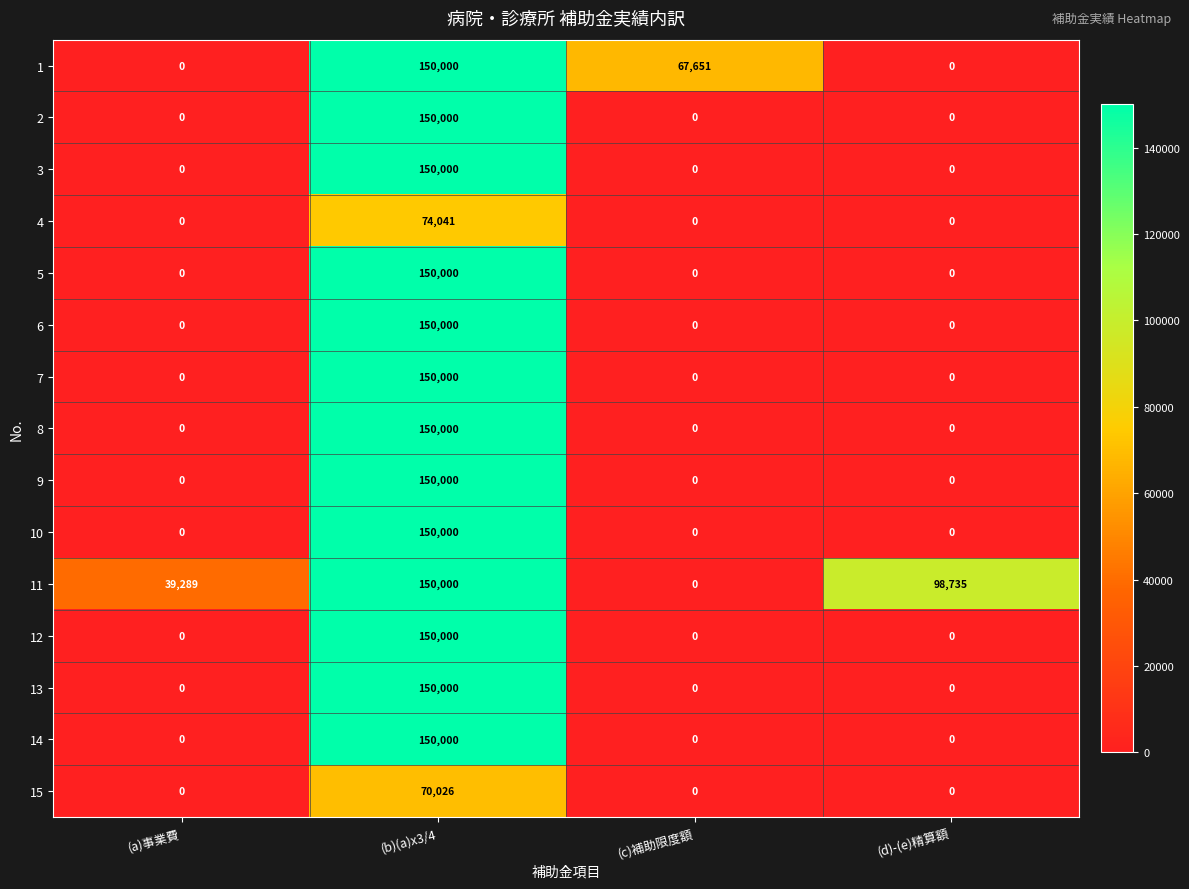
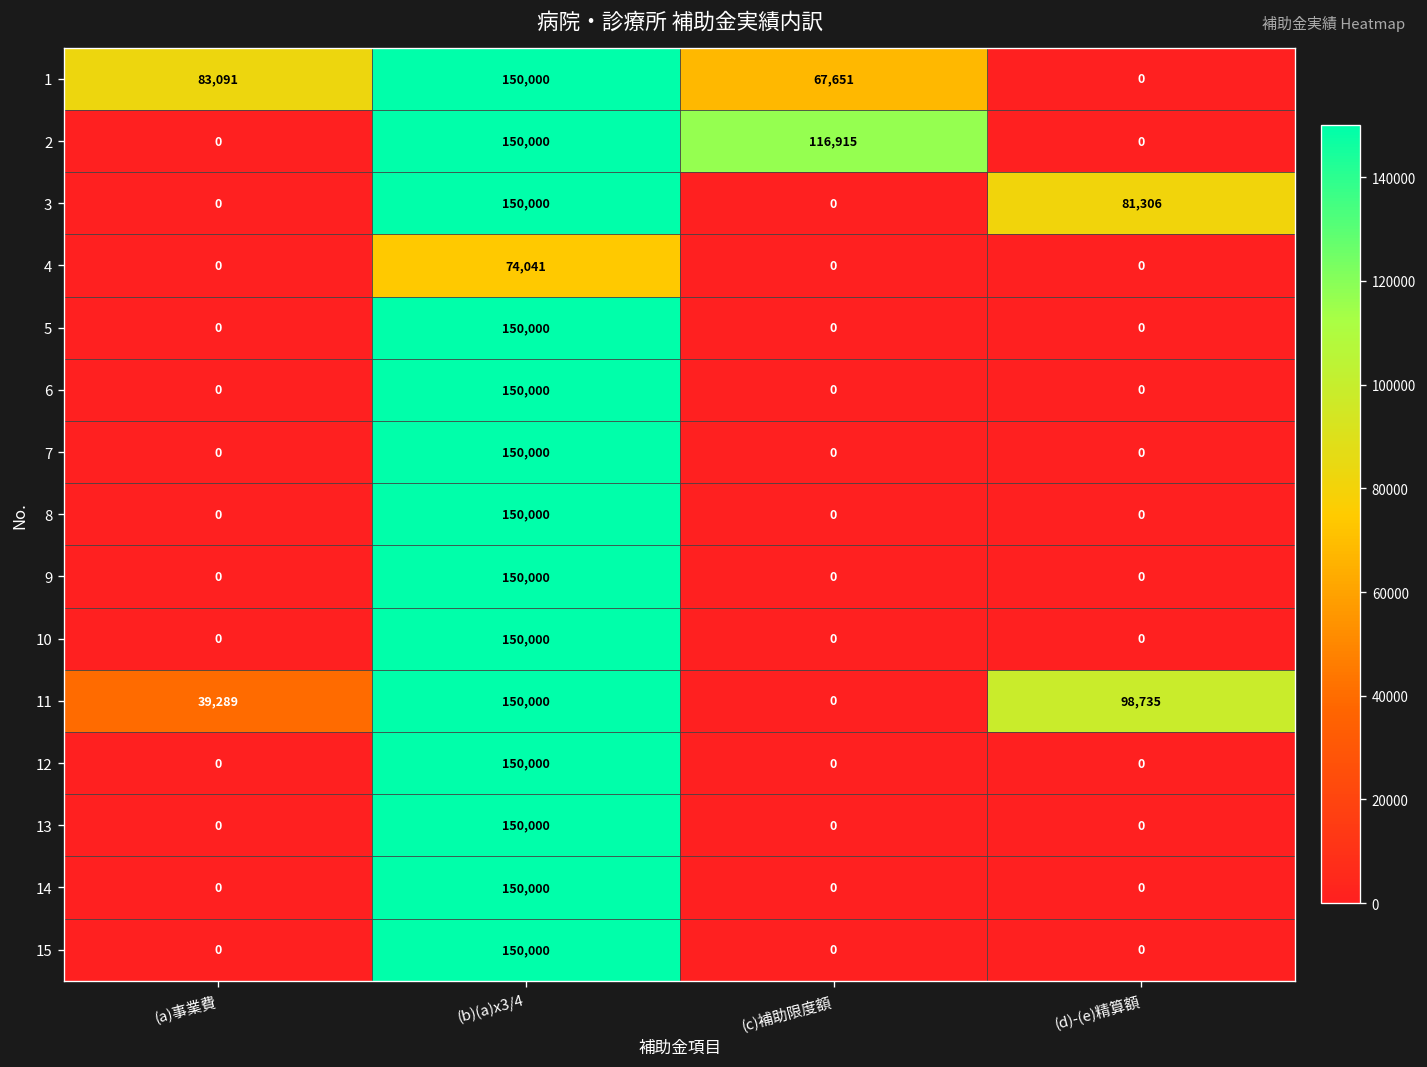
1, (a)事業費: 0 -> 83,091
2, (c)補助限度額: 0 -> 116,915
3, (d)-(e)精算額: 0 -> 81,306
15, (b)(a)x3/4: 70,026 -> 150,000
